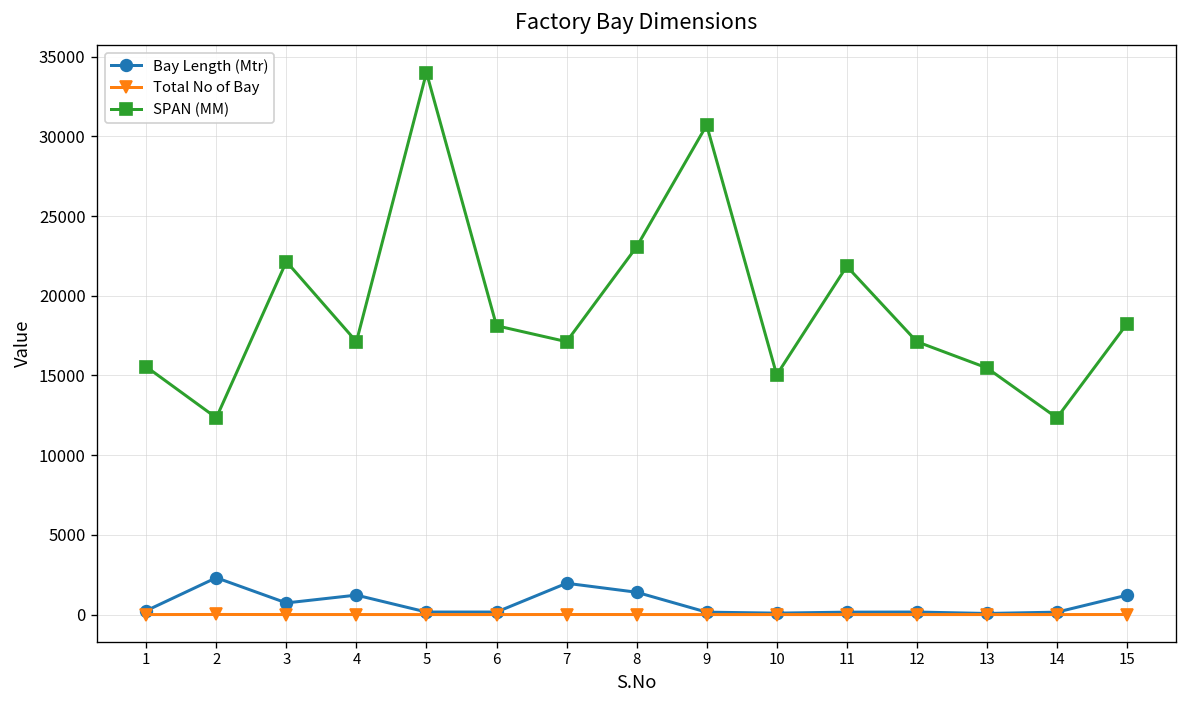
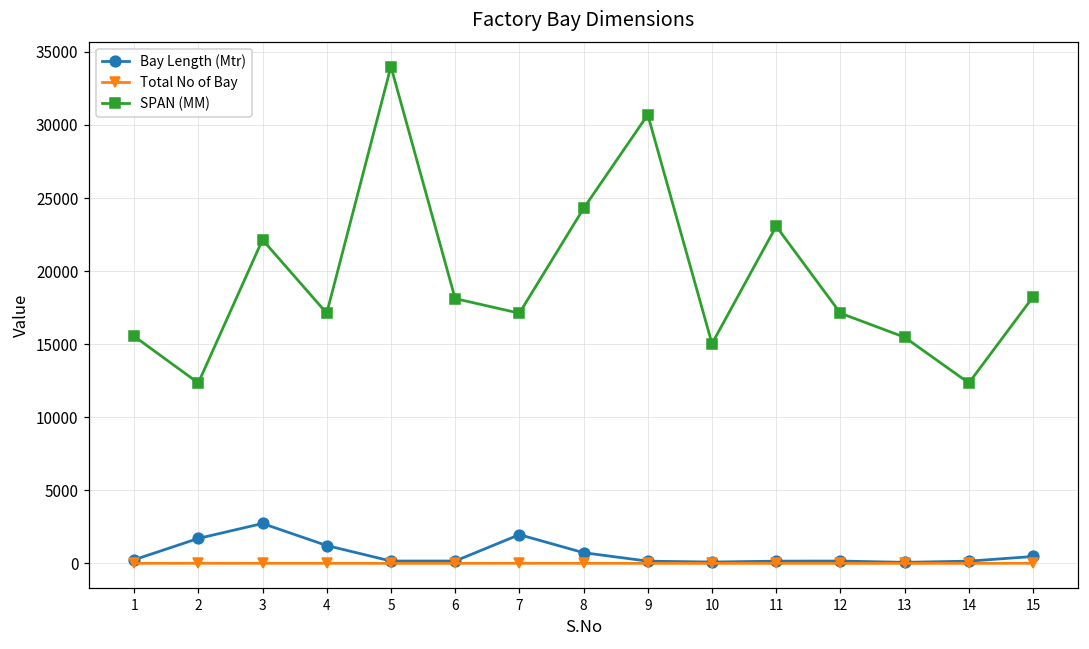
Bay Length (Mtr), 2: 2300 -> 1700
Bay Length (Mtr), 3: 700 -> 2700
Bay Length (Mtr), 8: 1400 -> 700
SPAN (MM), 8: 23100 -> 24300
SPAN (MM), 11: 21800 -> 23100
Bay Length (Mtr), 15: 1200 -> 500
